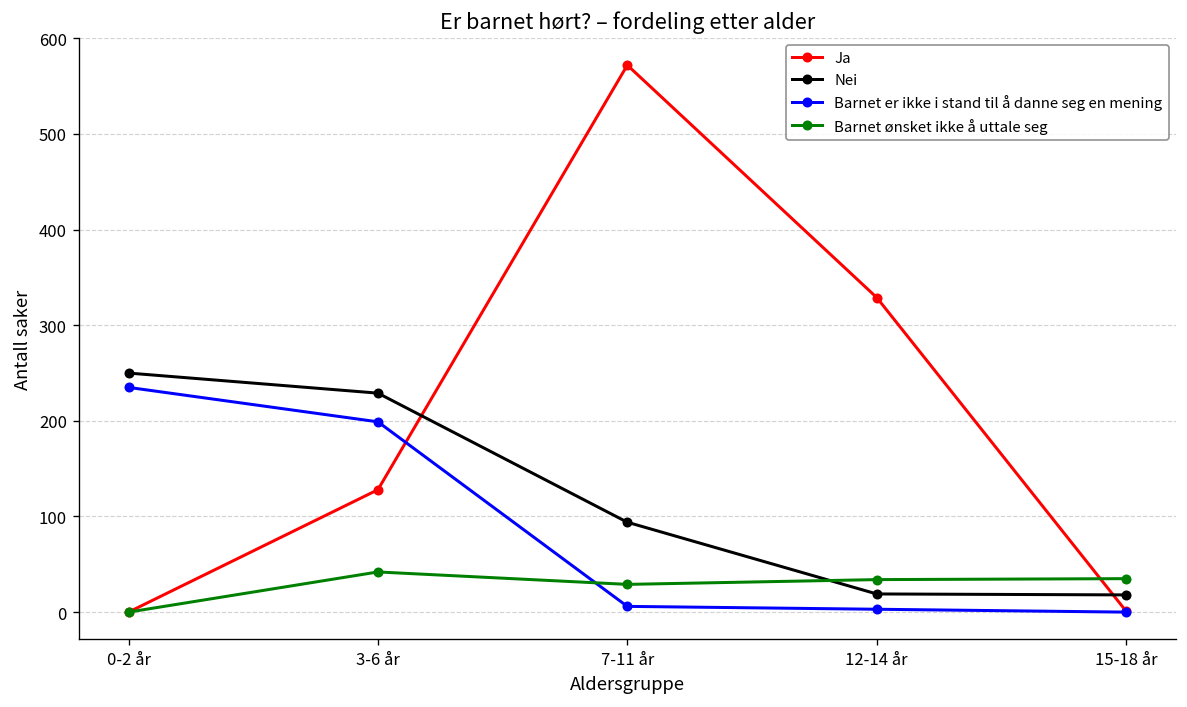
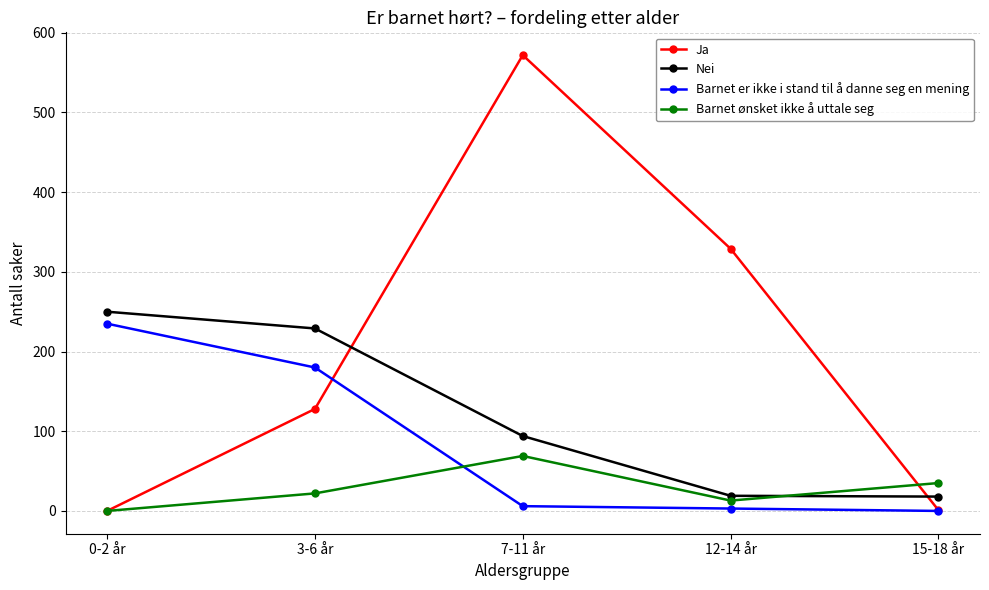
Barnet er ikke i stand til å danne seg en mening, 3-6 år: 200 -> 180
Barnet ønsket ikke å uttale seg, 3-6 år: 40 -> 20
Barnet ønsket ikke å uttale seg, 7-11 år: 30 -> 70
Barnet ønsket ikke å uttale seg, 12-14 år: 30 -> 10
